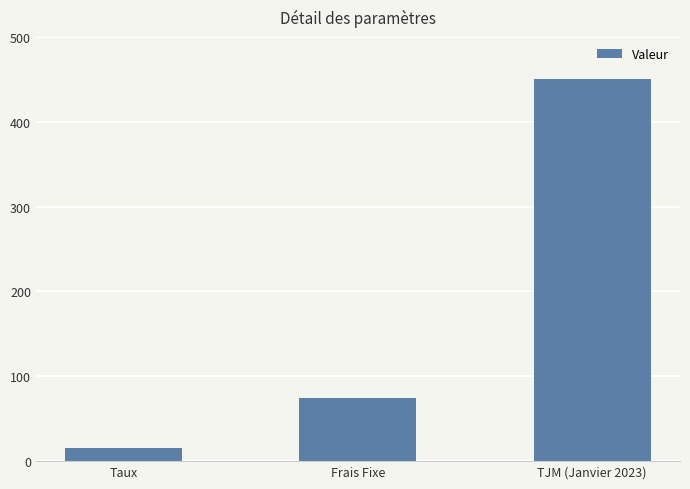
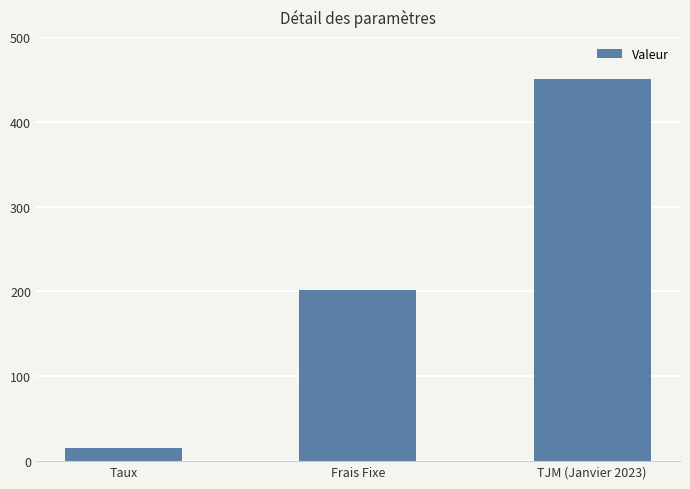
Frais Fixe: 80 -> 200
